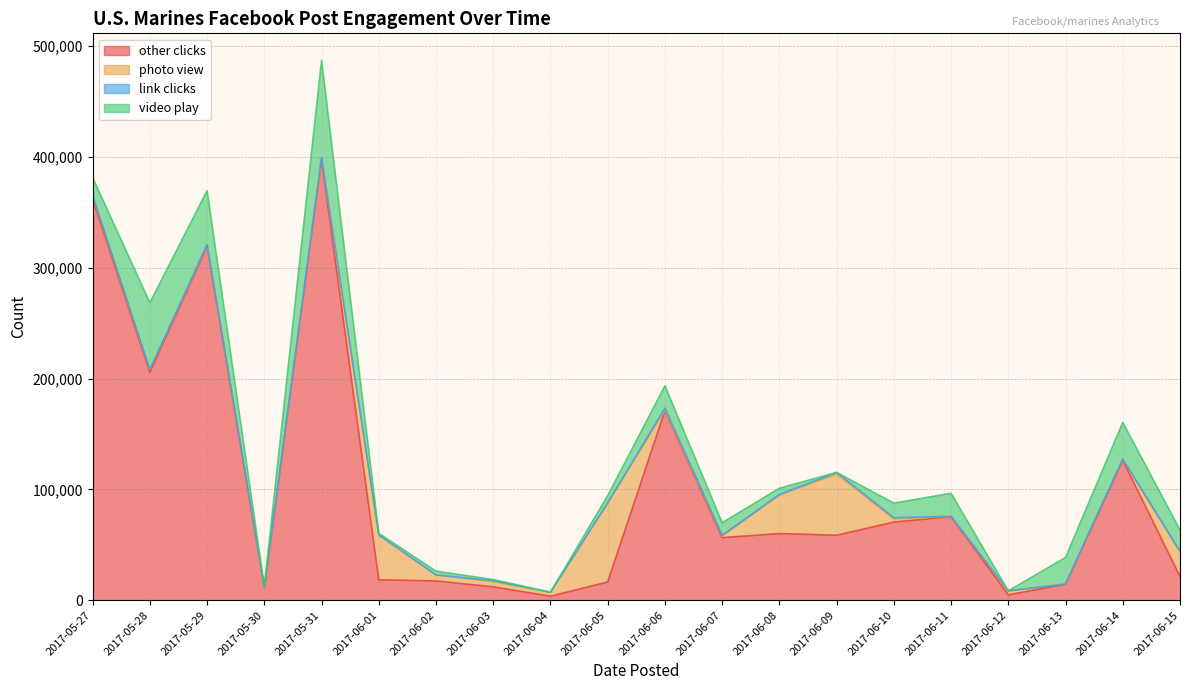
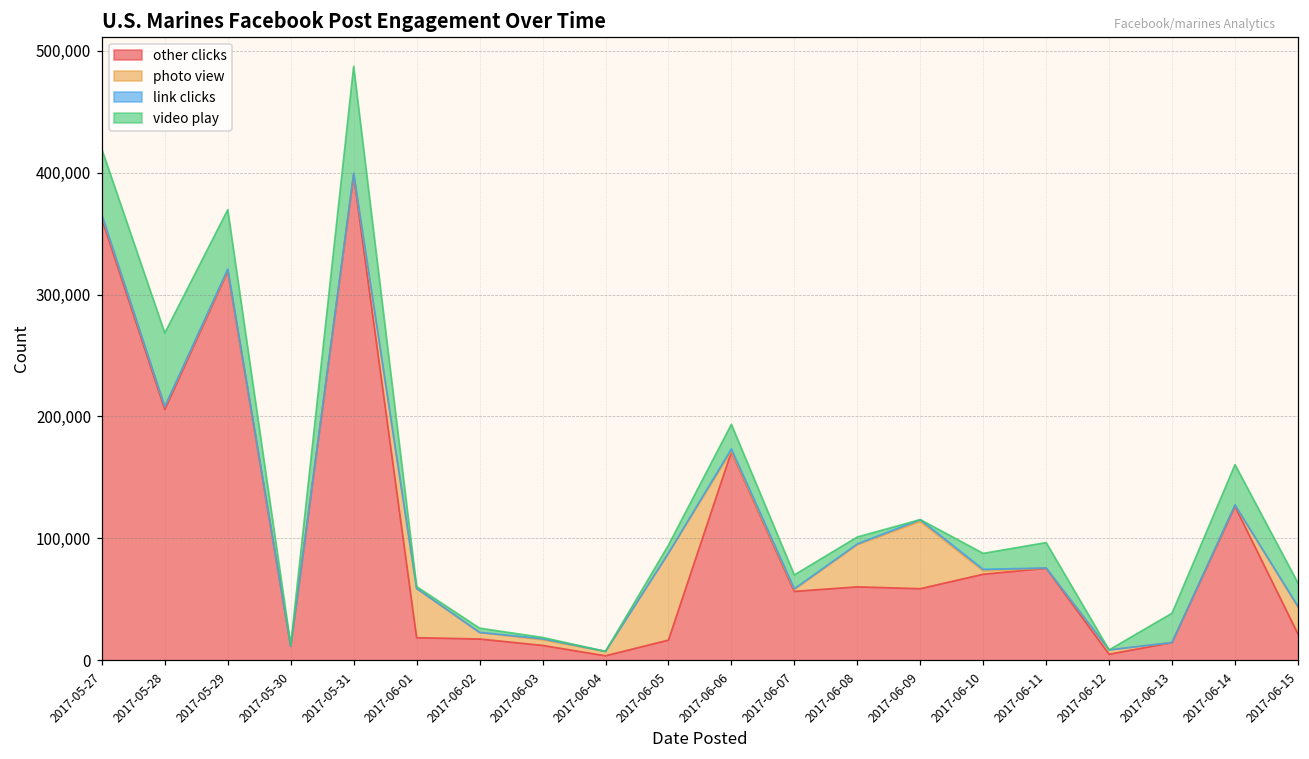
video play, 2017-05-27: 16,000 -> 54,000
